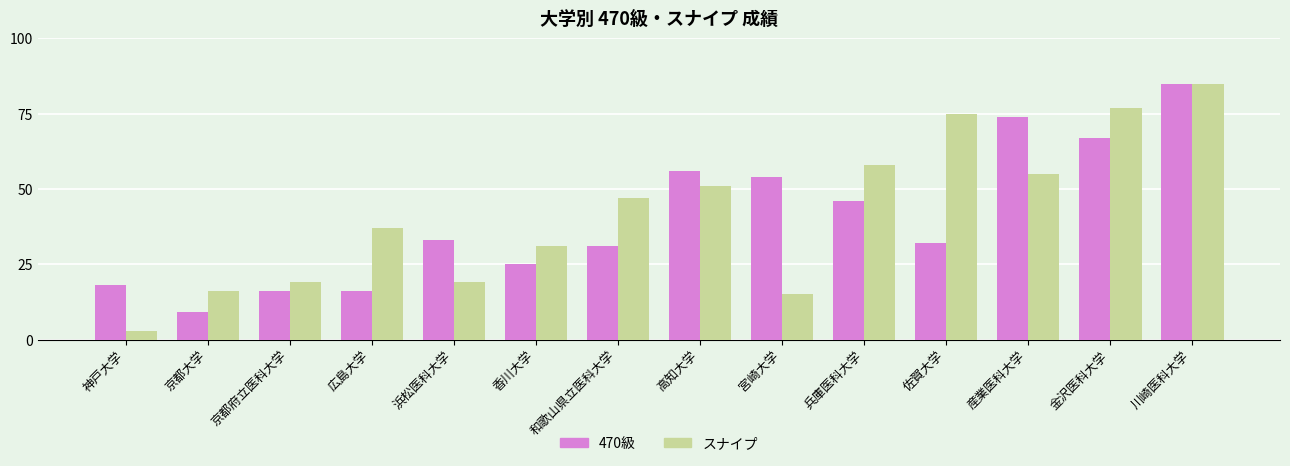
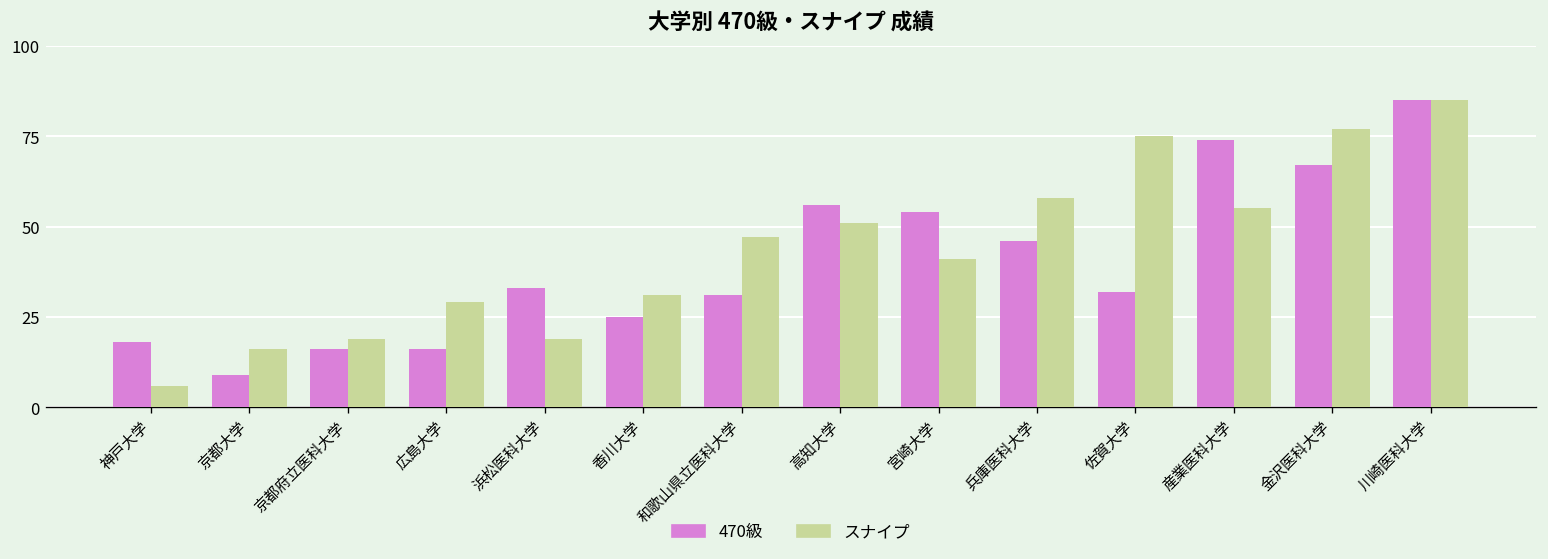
スナイプ, 神戸大学: 3 -> 6
スナイプ, 広島大学: 37 -> 29
スナイプ, 宮崎大学: 15 -> 41
